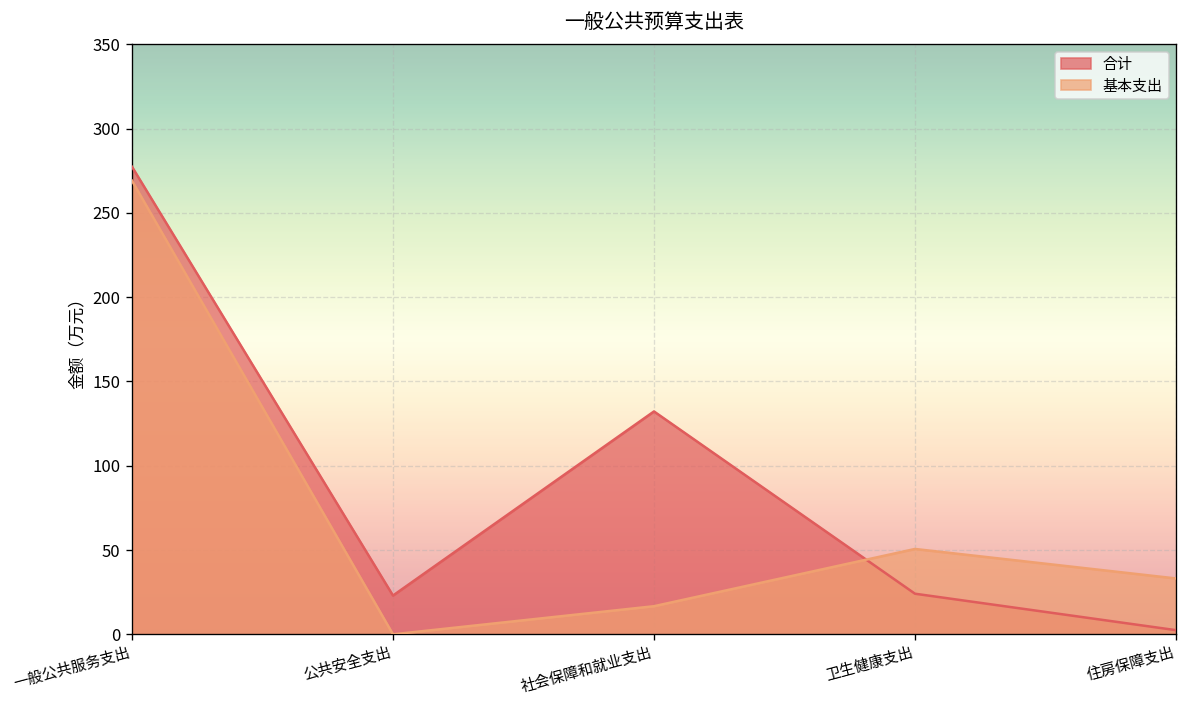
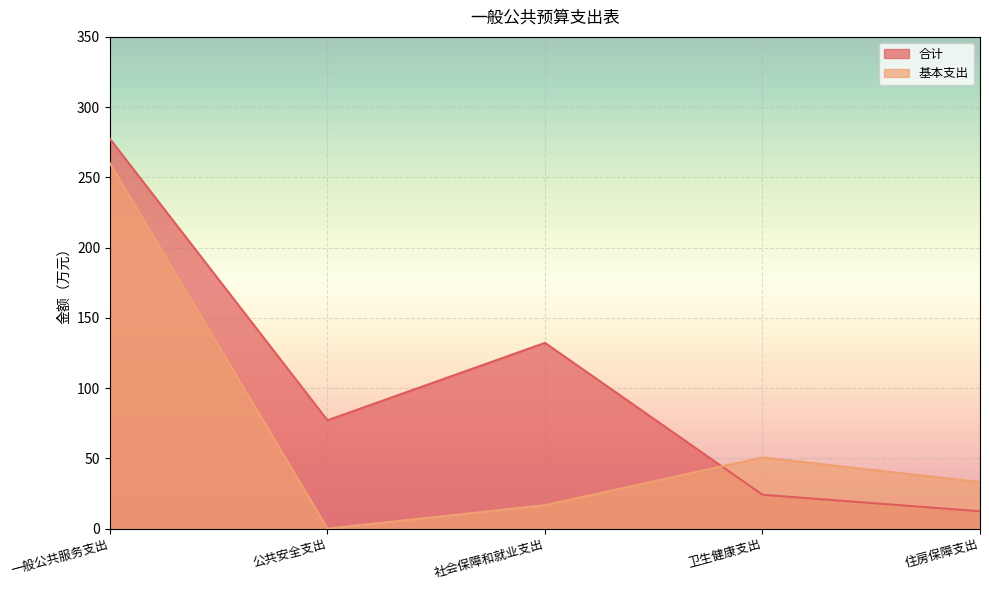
基本支出, 一般公共服务支出: 269 -> 260
合计, 公共安全支出: 23 -> 77
合计, 住房保障支出: 2 -> 12
